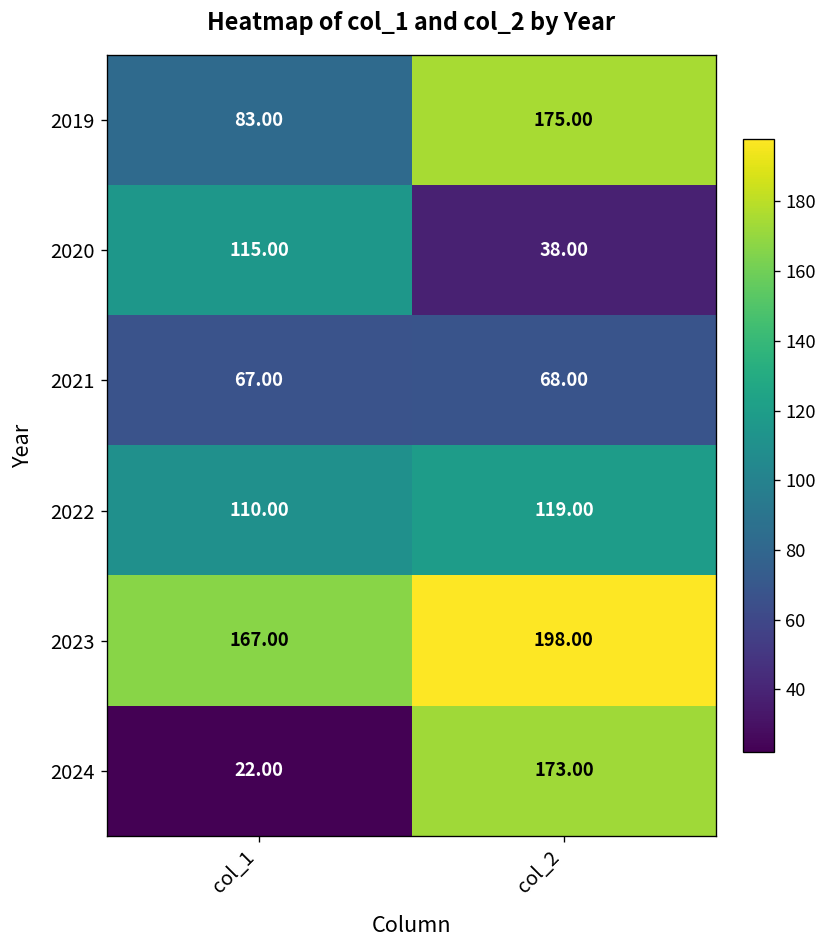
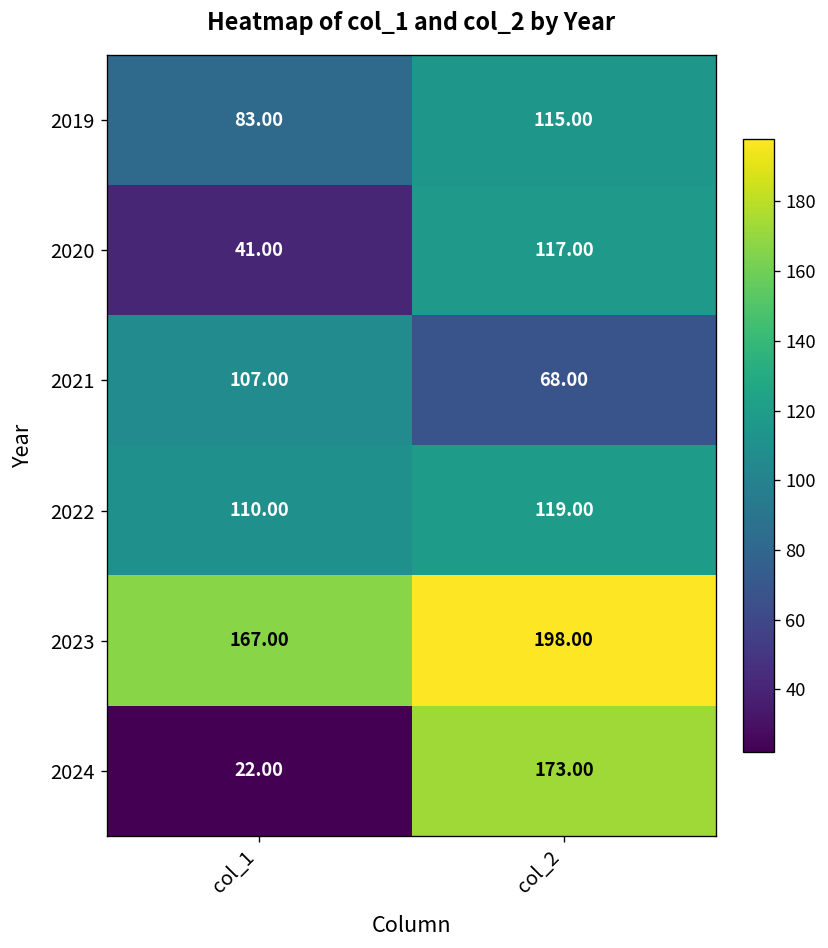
2019, col_2: 175.00 -> 115.00
2020, col_1: 115.00 -> 41.00
2020, col_2: 38.00 -> 117.00
2021, col_1: 67.00 -> 107.00
